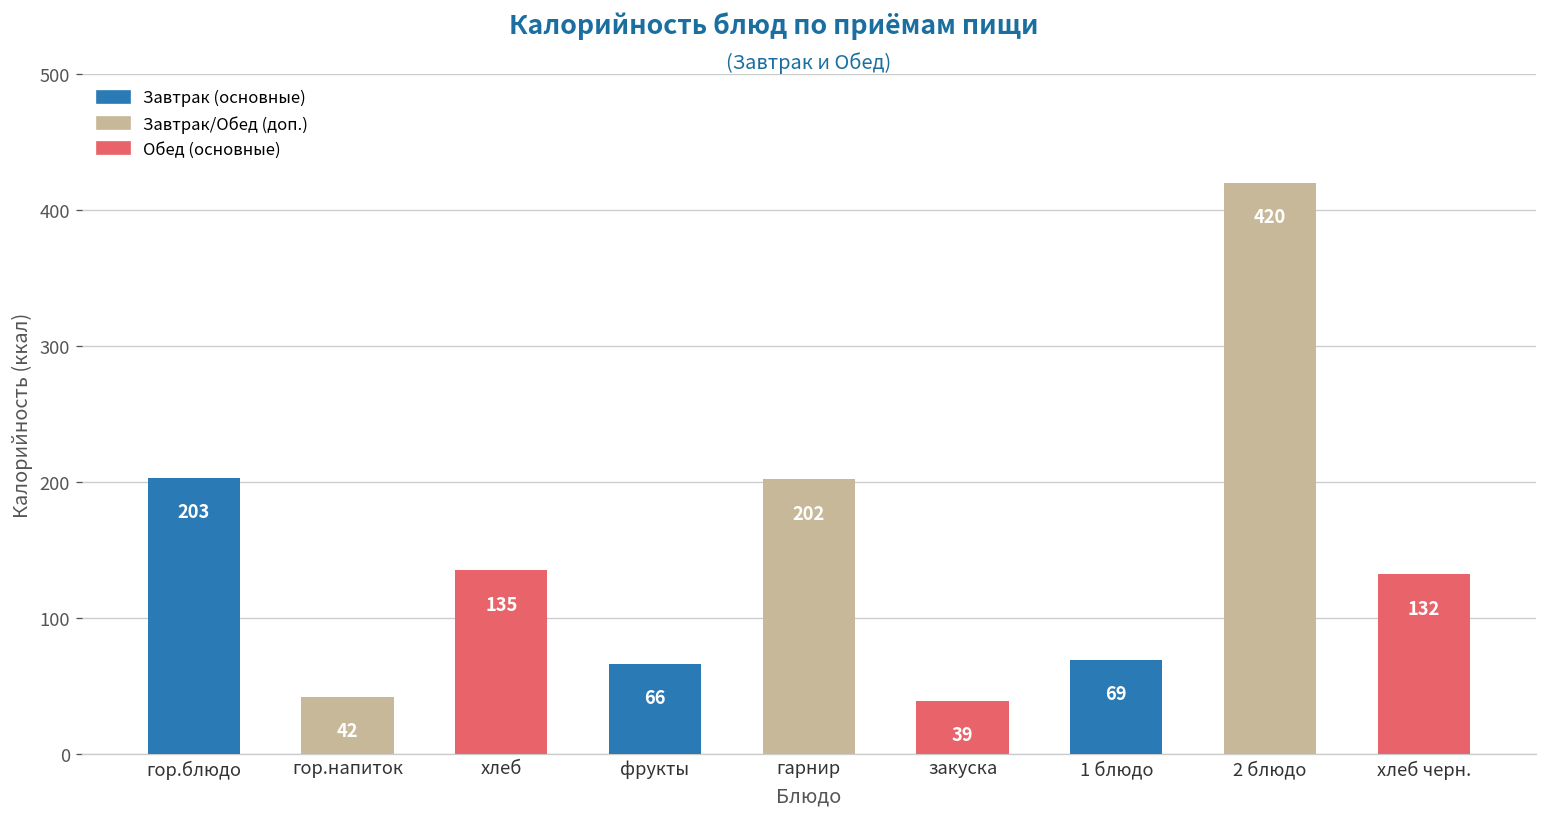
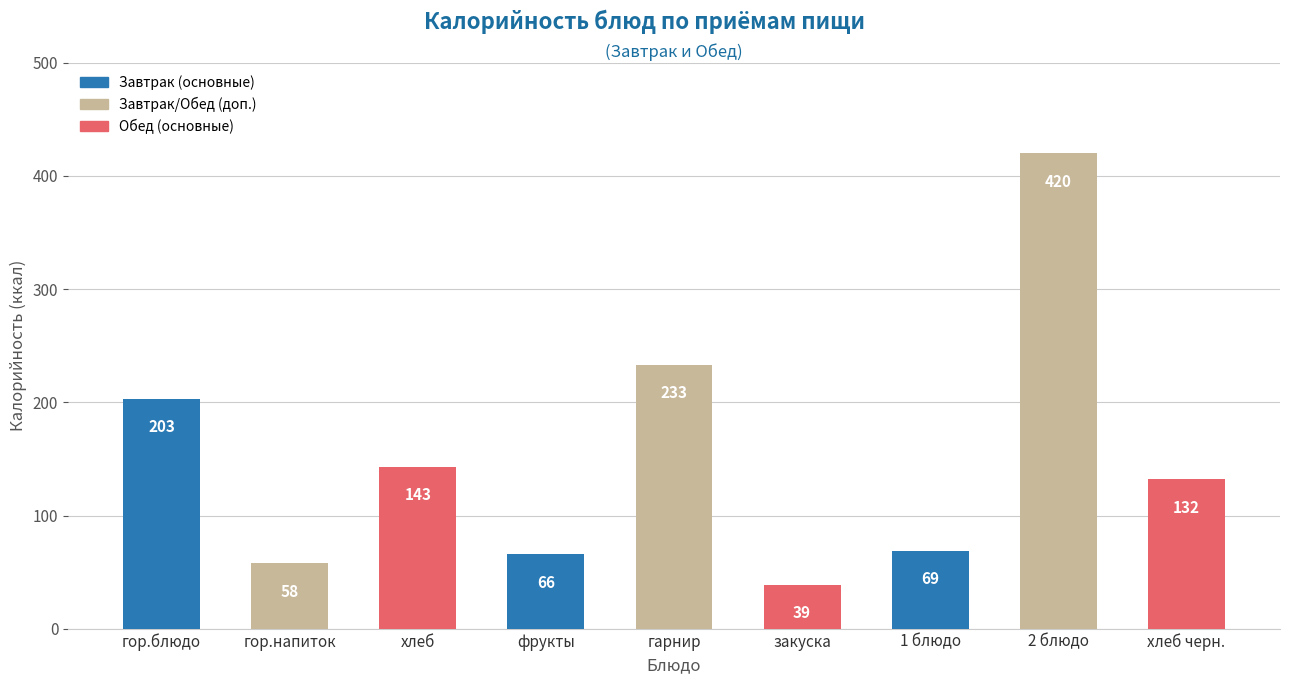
гор.напиток: 42 -> 58
хлеб: 135 -> 143
гарнир: 202 -> 233
